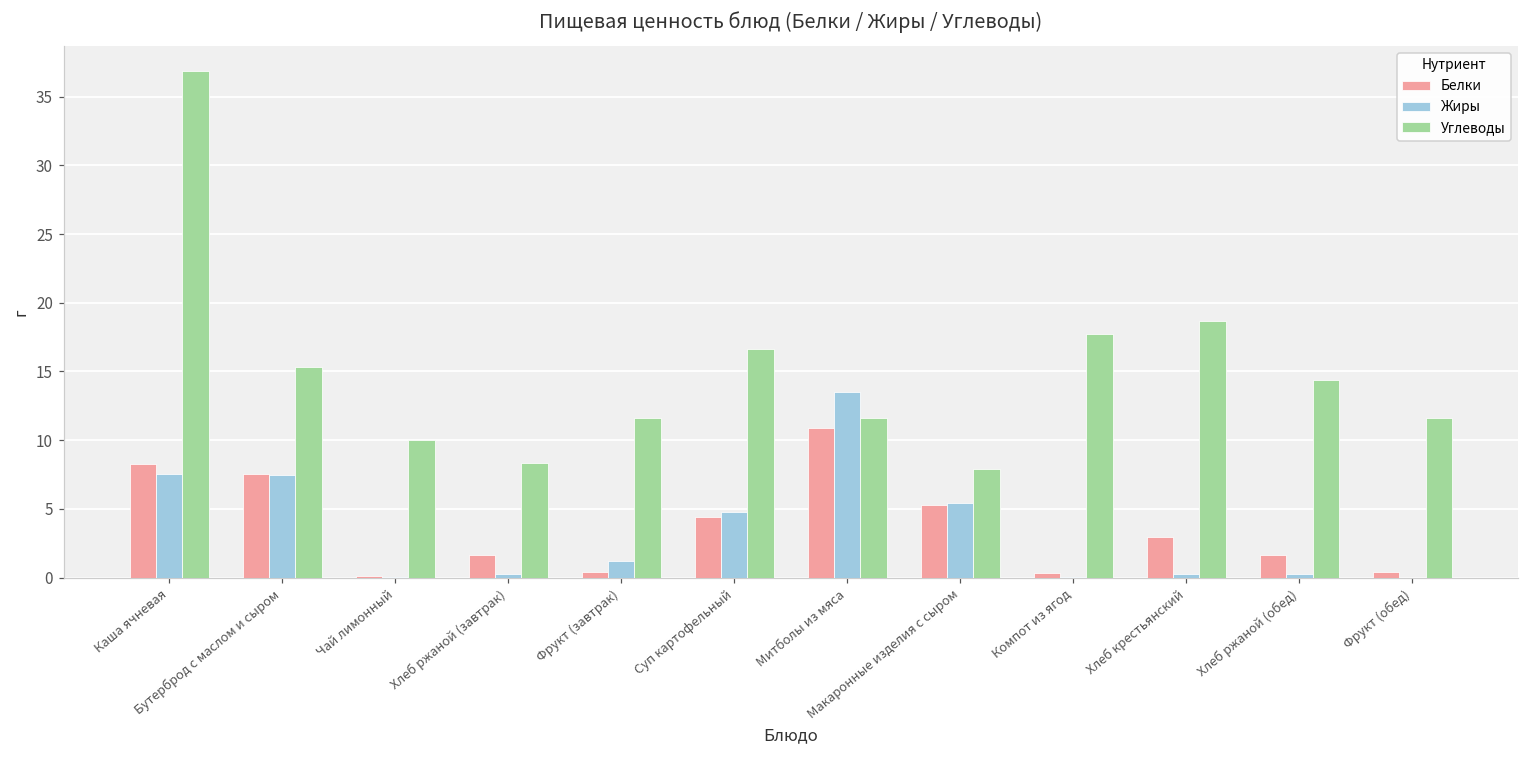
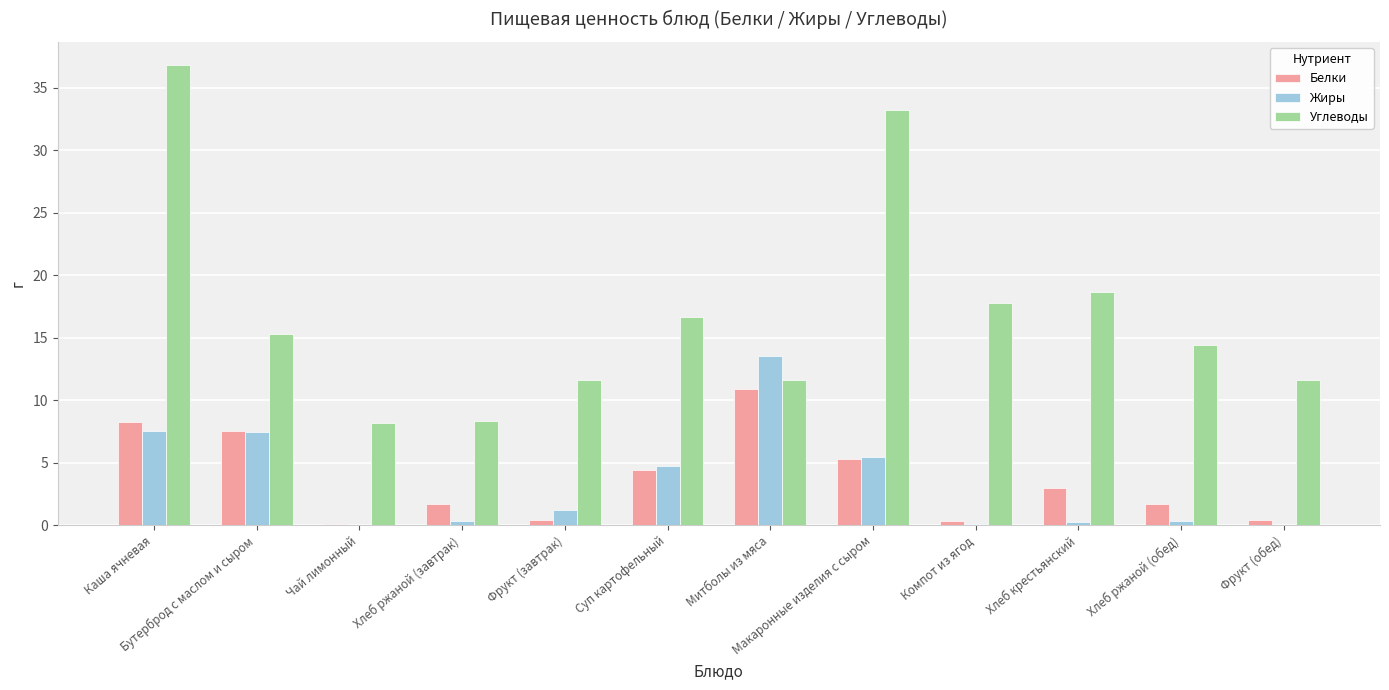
Углеводы, Чай лимонный: 10.0 -> 8.2
Углеводы, Макаронные изделия с сыром: 7.9 -> 33.2
